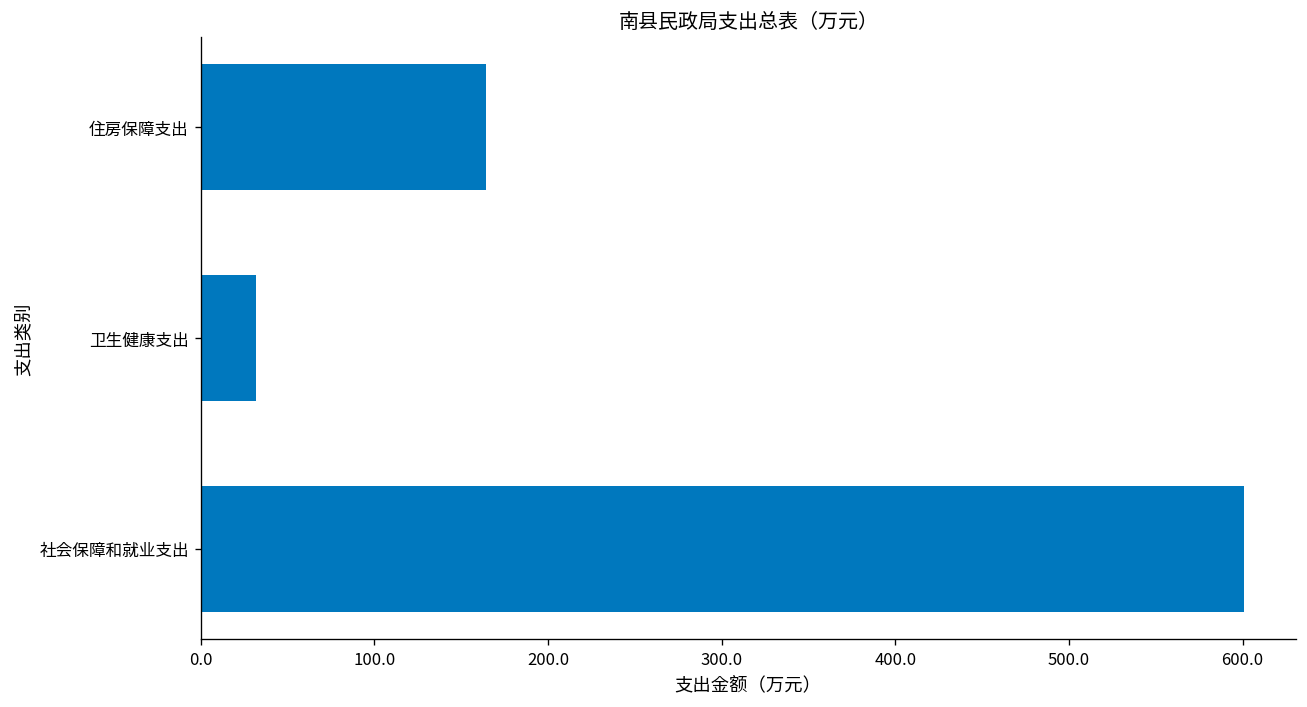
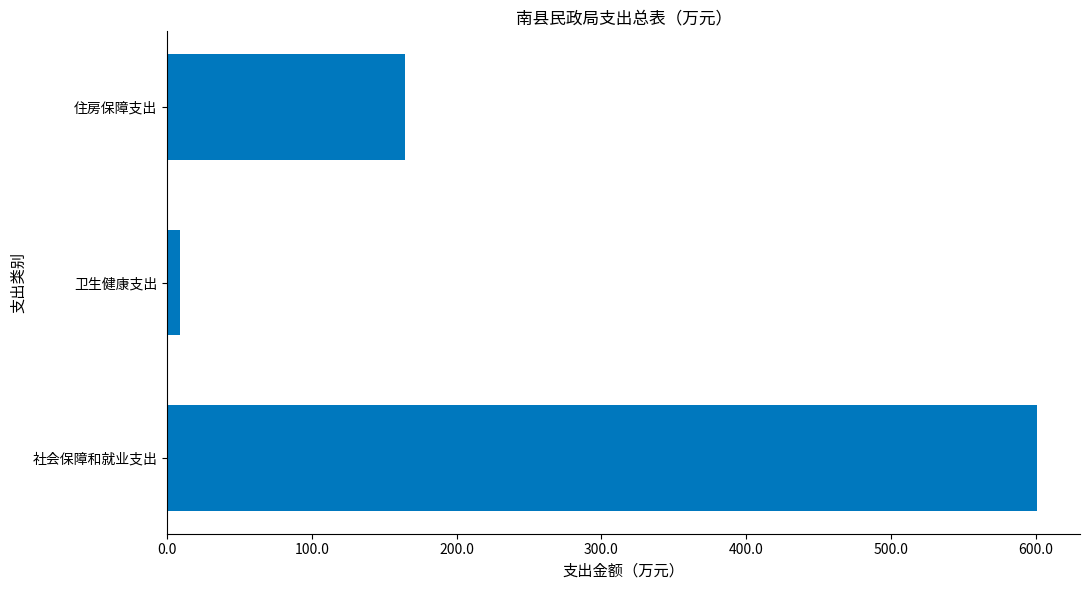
卫生健康支出: 32 -> 9
